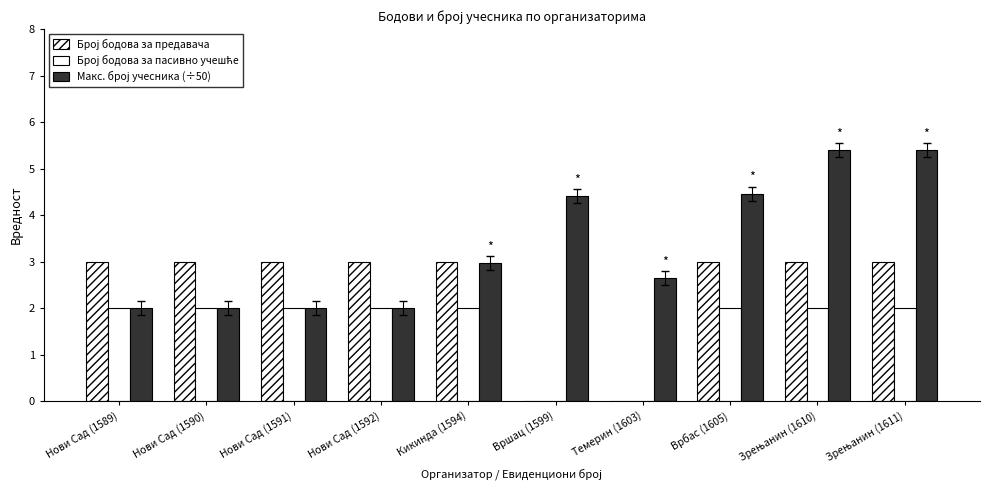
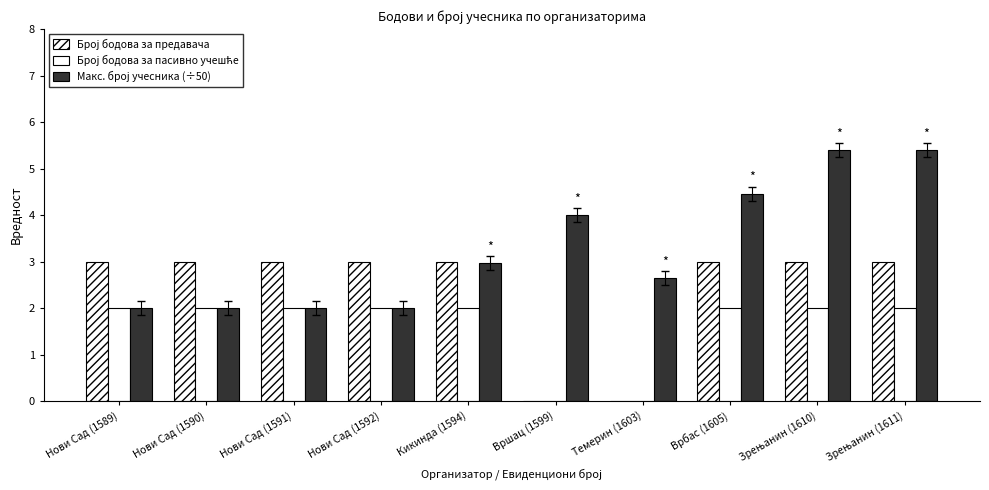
Макс. број учесника (÷50), Вршац (1599): 4.4 -> 4.0
